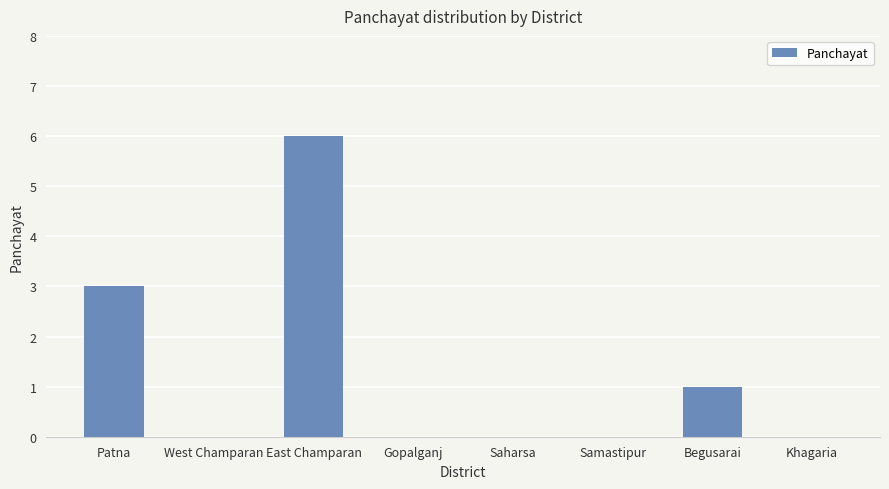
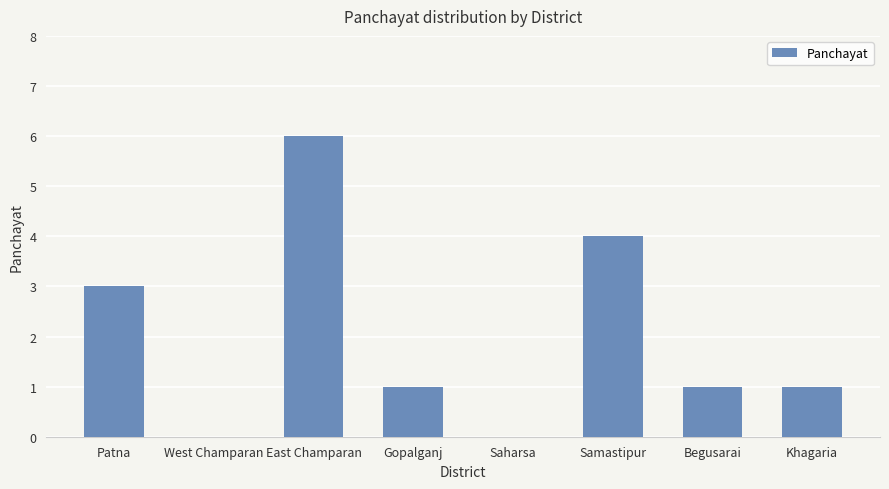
Gopalganj: 0 -> 1
Samastipur: 0 -> 4
Khagaria: 0 -> 1
